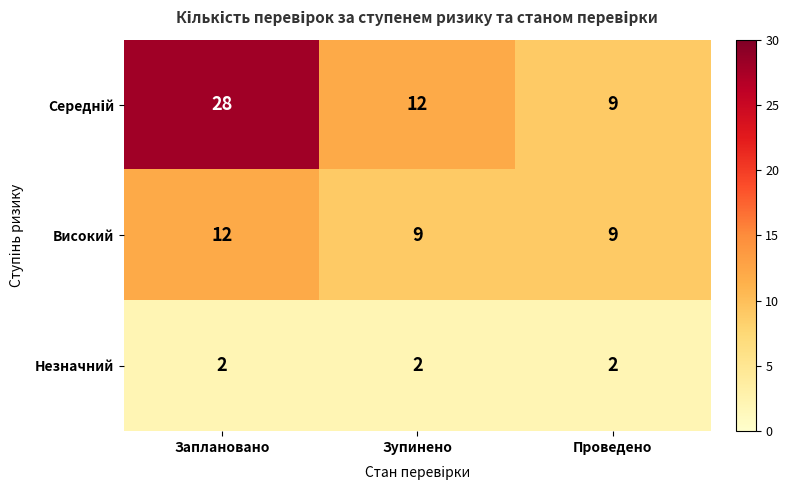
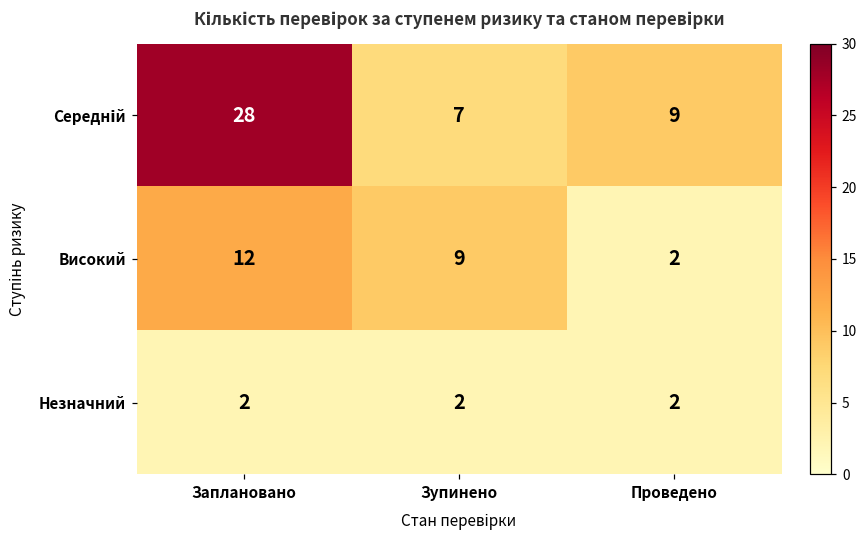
Середній, Зупинено: 12 -> 7
Високий, Проведено: 9 -> 2
